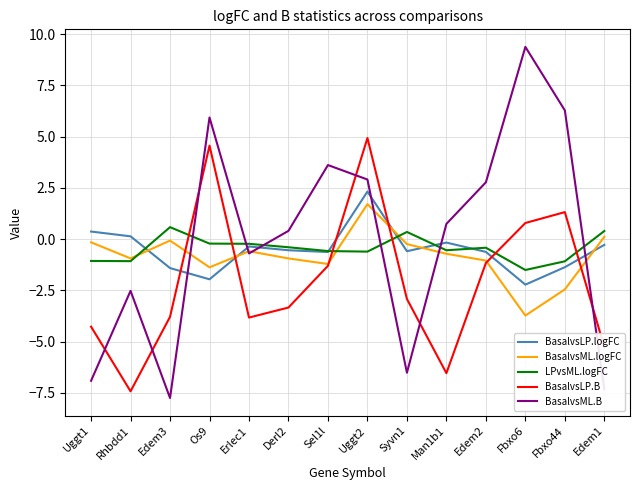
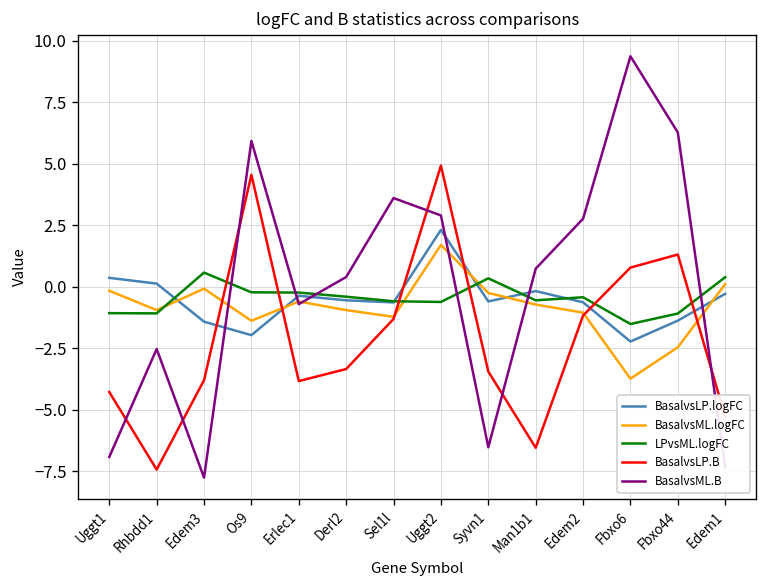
BasalvsLP.B, Syvn1: -2.9 -> -3.4
